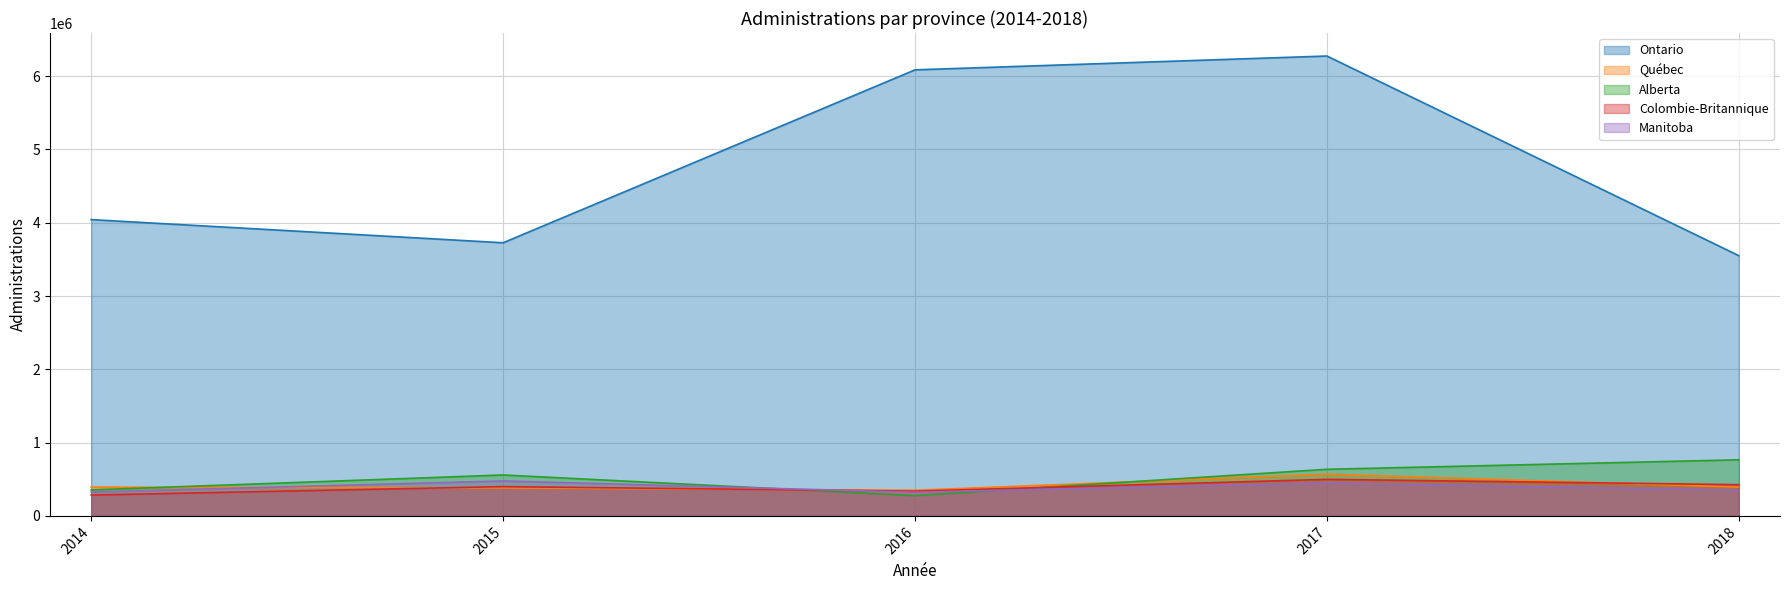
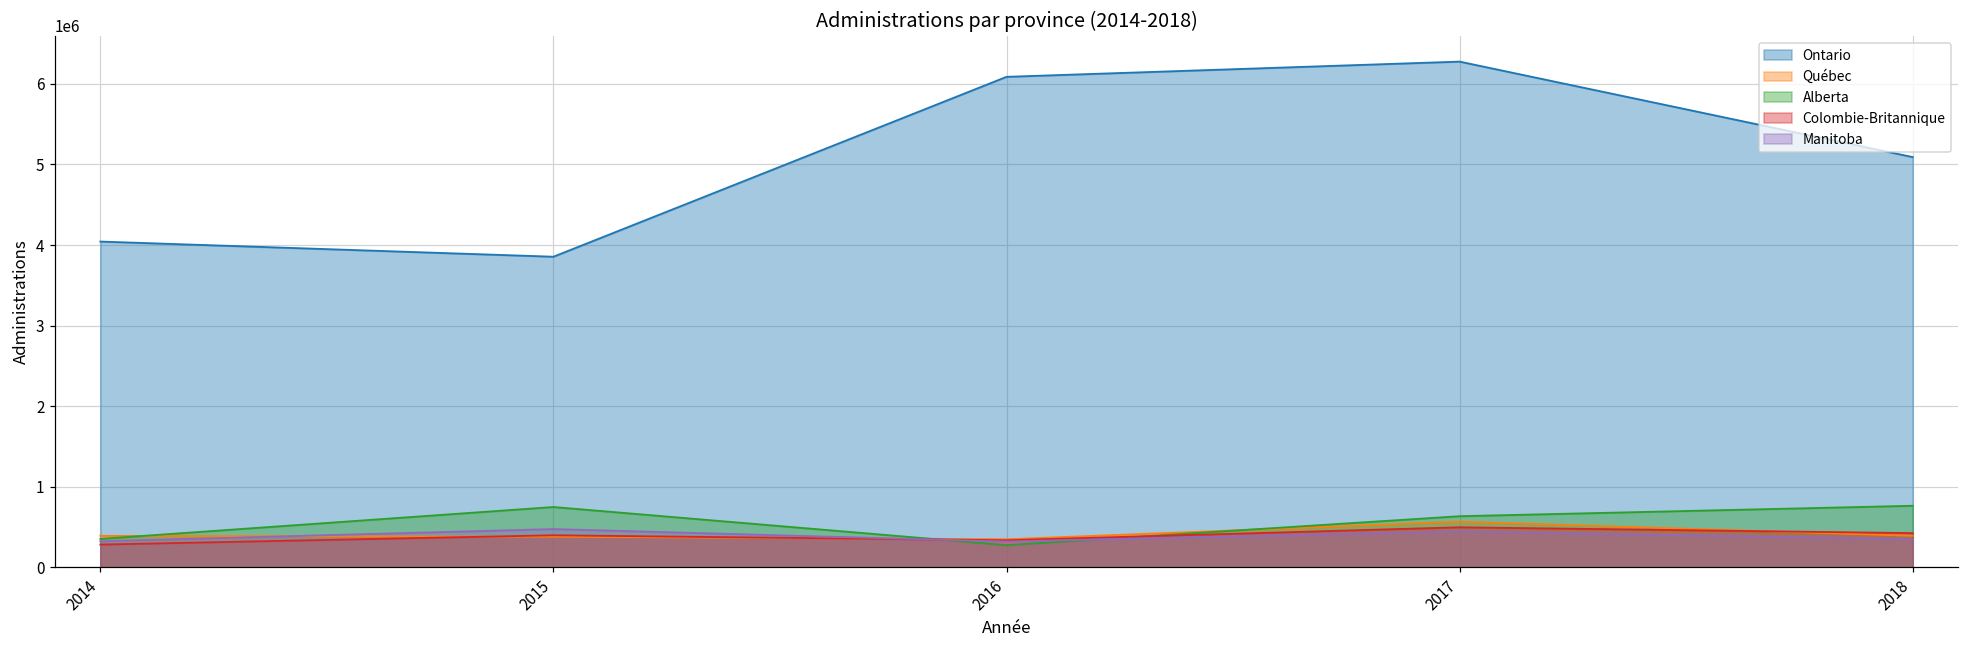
Ontario, 2015: 3700000 -> 3900000
Alberta, 2015: 600000 -> 800000
Ontario, 2018: 3600000 -> 5100000
